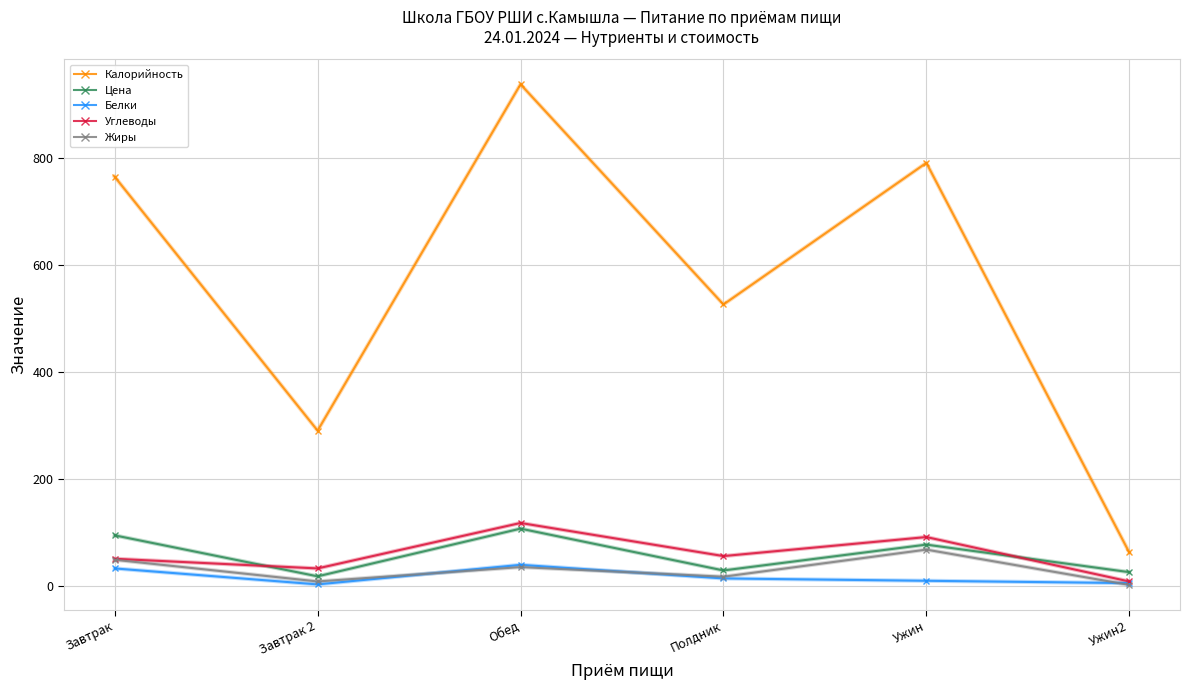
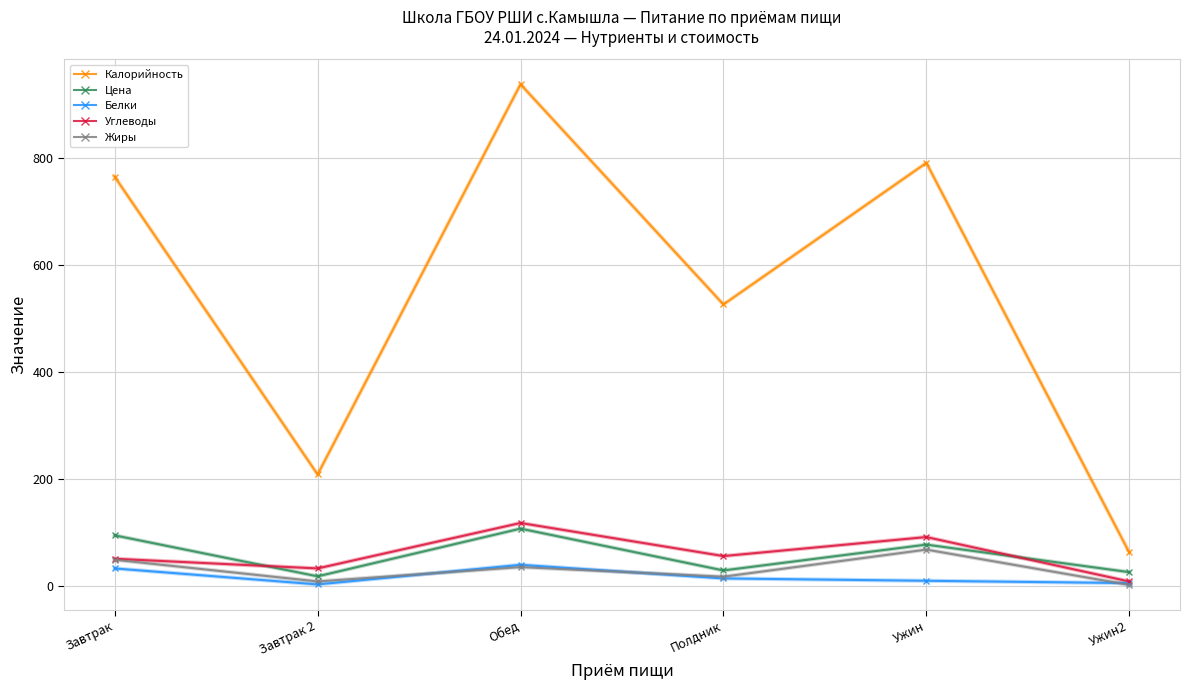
Калорийность, Завтрак 2: 290 -> 210
